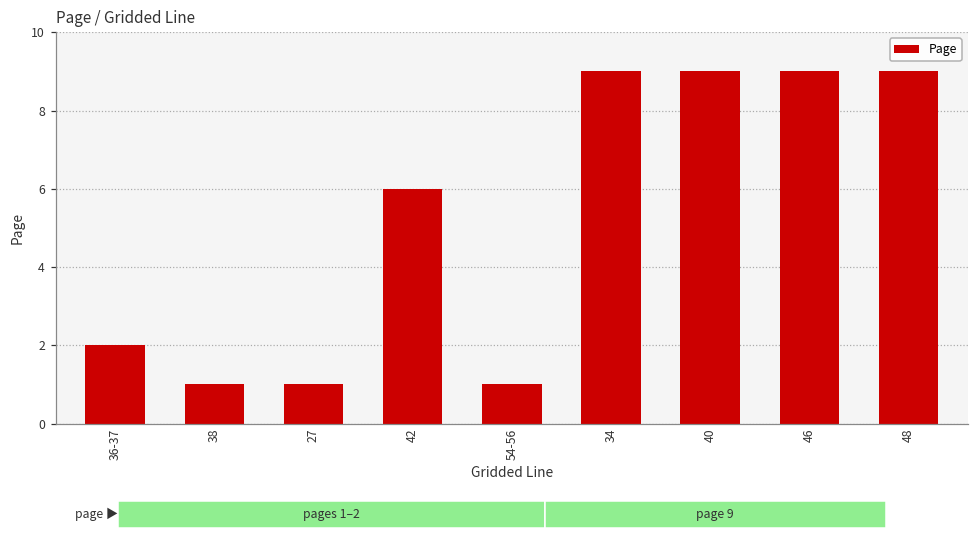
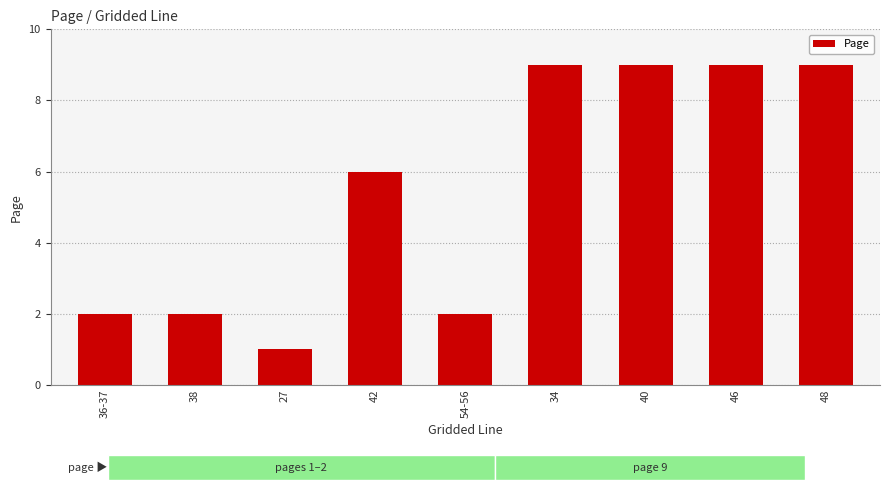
38: 1 -> 2
54-56: 1 -> 2
